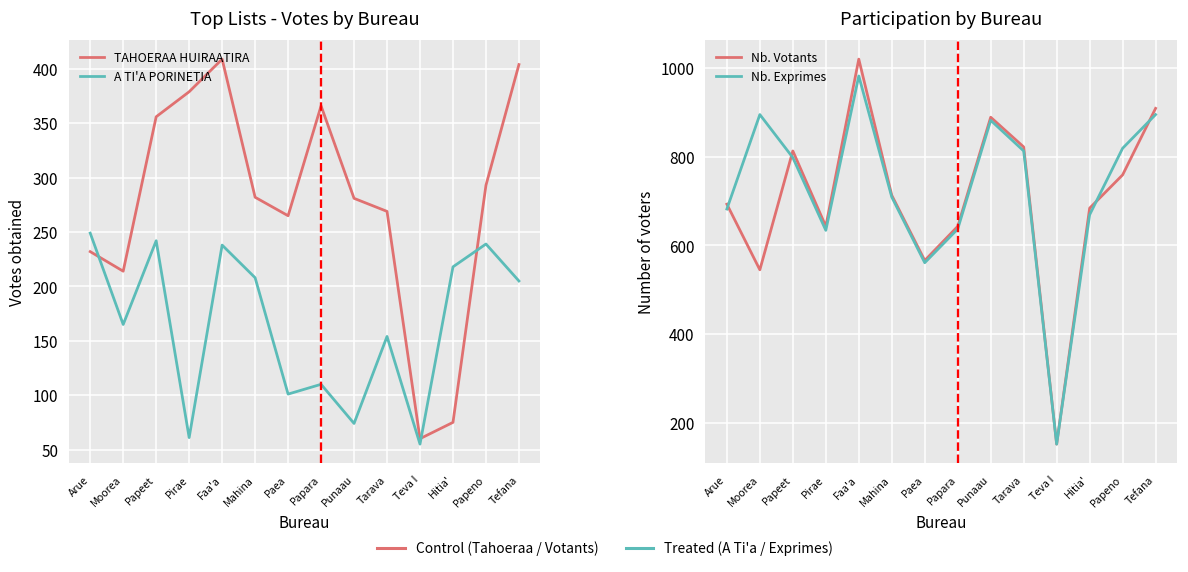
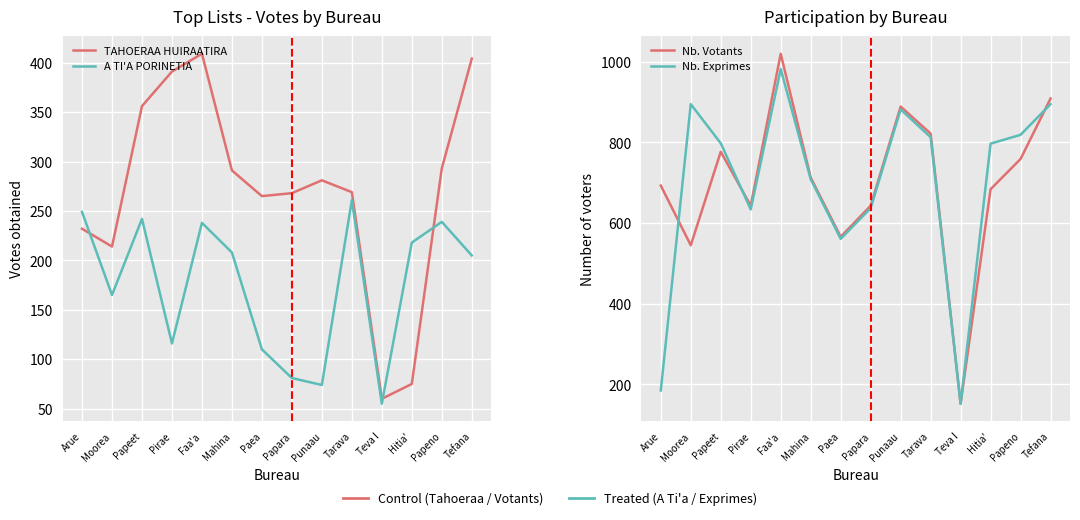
Top Lists - Votes by Bureau, TAHOERAA HUIRAATIRA, Pirae: 380 -> 390
Top Lists - Votes by Bureau, A TI'A PORINETIA, Pirae: 60 -> 120
Top Lists - Votes by Bureau, TAHOERAA HUIRAATIRA, Mahina: 280 -> 290
Top Lists - Votes by Bureau, A TI'A PORINETIA, Paea: 100 -> 110
Top Lists - Votes by Bureau, TAHOERAA HUIRAATIRA, Papara: 370 -> 270
Top Lists - Votes by Bureau, A TI'A PORINETIA, Papara: 110 -> 80
Top Lists - Votes by Bureau, A TI'A PORINETIA, Tarava: 150 -> 260
Participation by Bureau, Nb. Exprimes, Arue: 680 -> 190
Participation by Bureau, Nb. Votants, Papeet: 810 -> 780
Participation by Bureau, Nb. Exprimes, Hitia': 670 -> 800
